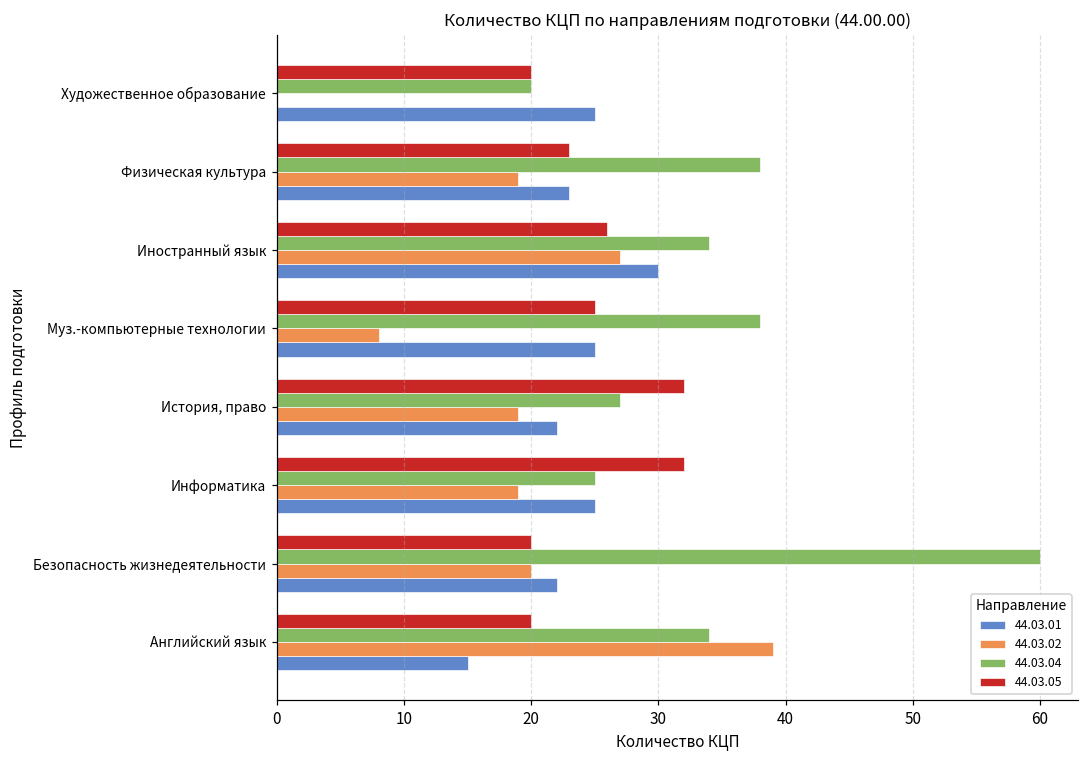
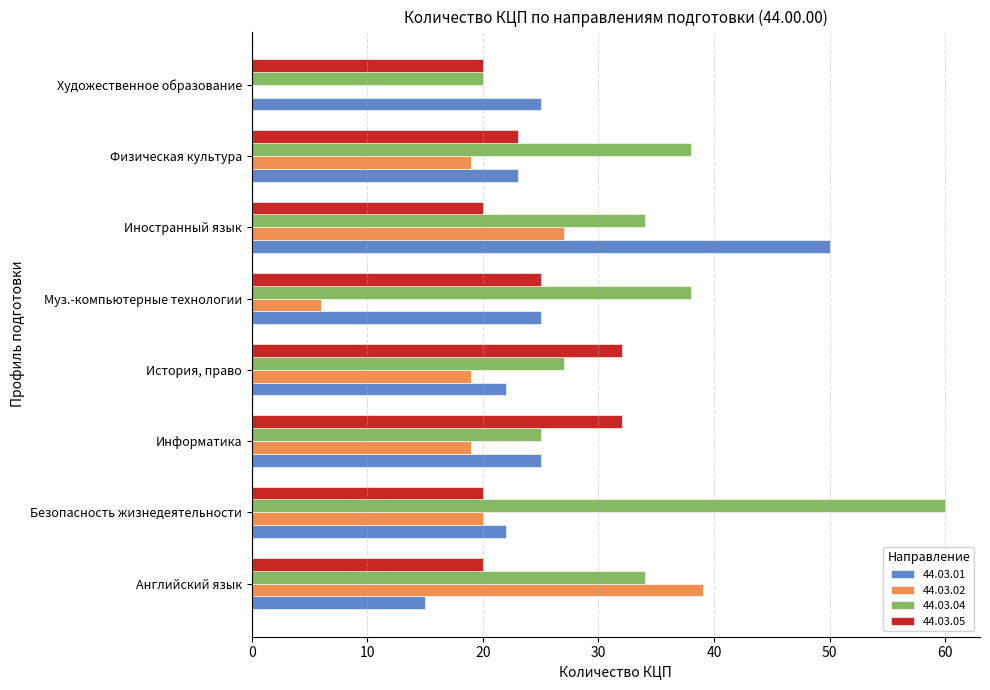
44.03.05, Иностранный язык: 26 -> 20
44.03.01, Иностранный язык: 30 -> 50
44.03.02, Муз.-компьютерные технологии: 8 -> 6
